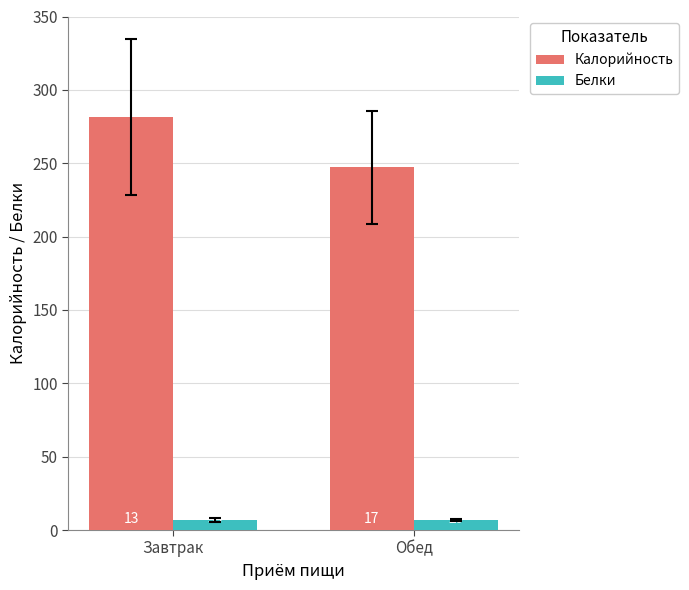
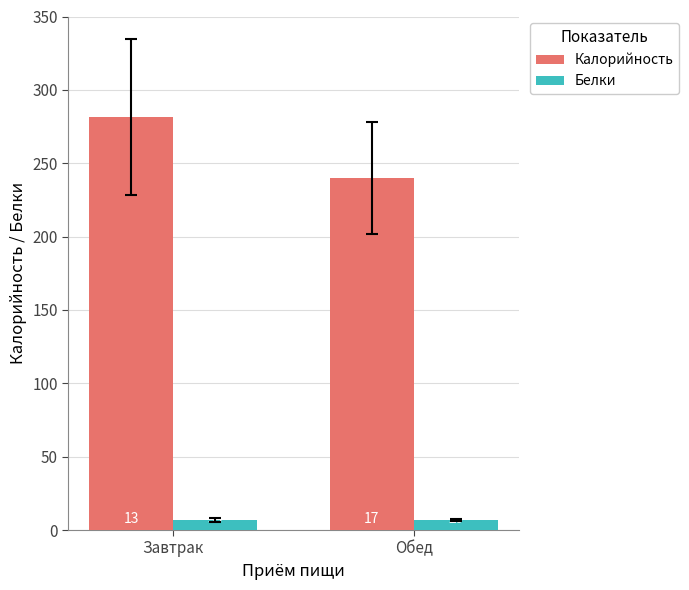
Калорийность, Обед: 247 -> 240
